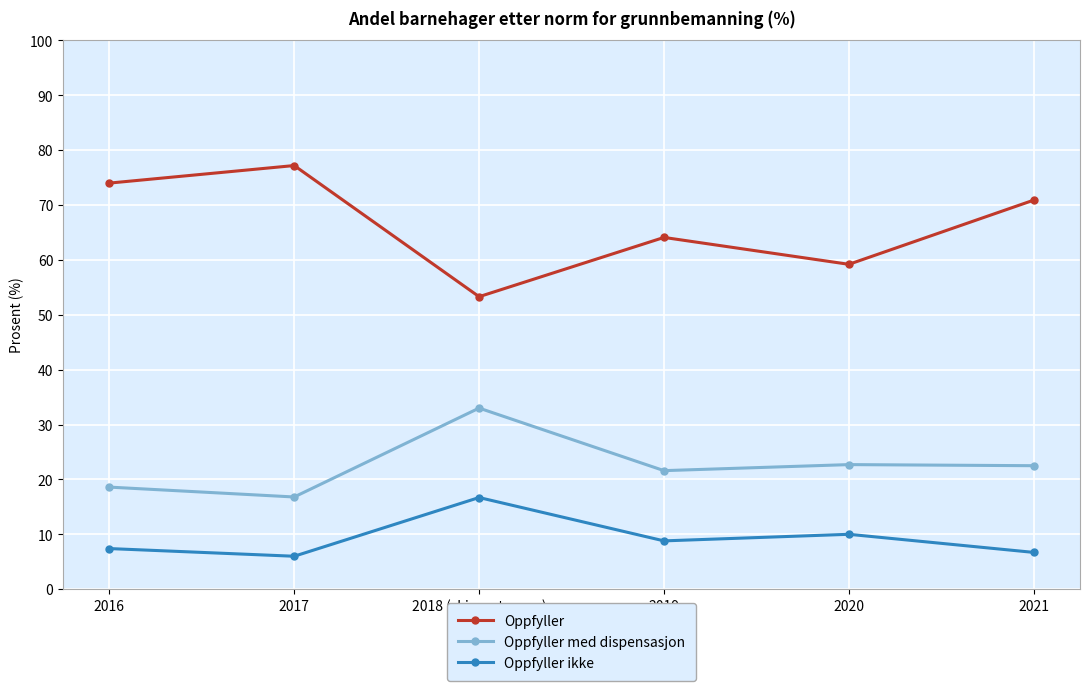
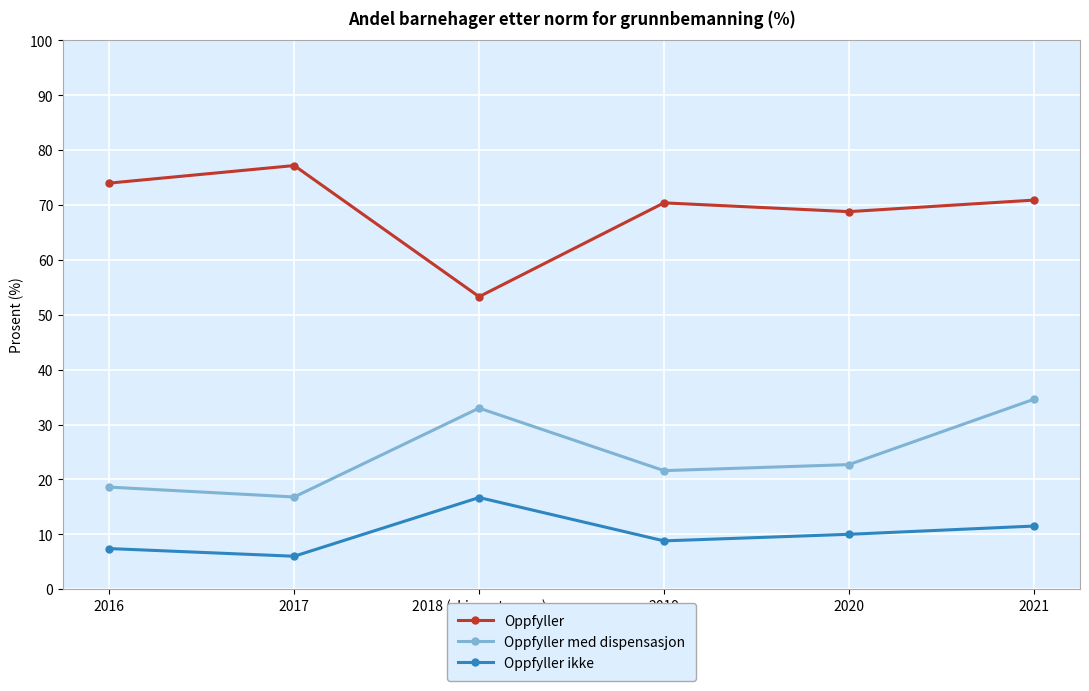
Oppfyller, 2019: 64 -> 70
Oppfyller, 2020: 59 -> 69
Oppfyller med dispensasjon, 2021: 23 -> 35
Oppfyller ikke, 2021: 7 -> 12
